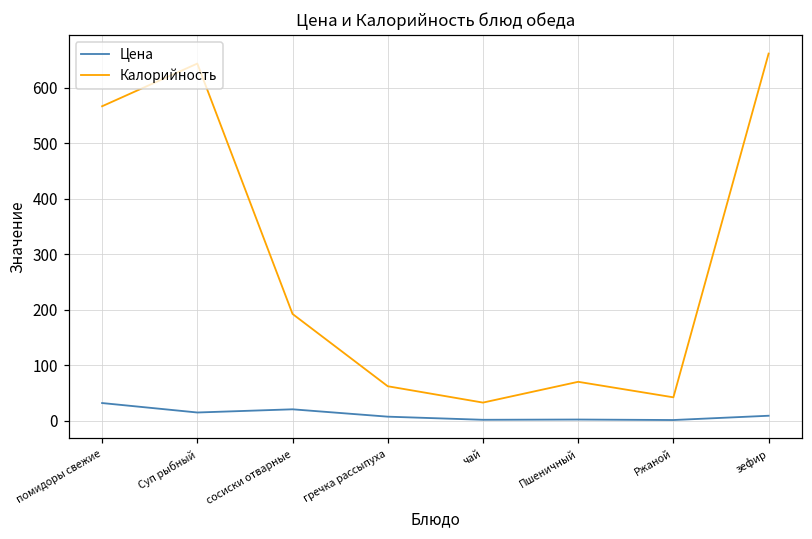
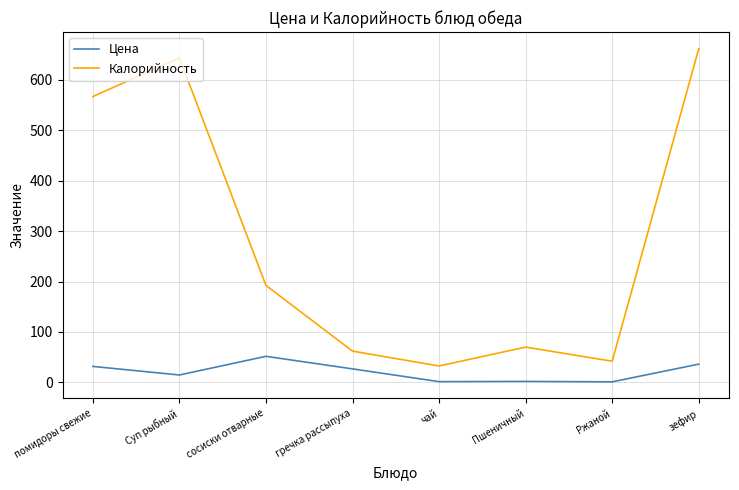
Цена, сосиски отварные: 20 -> 50
Цена, гречка рассыпуха: 10 -> 30
Цена, зефир: 10 -> 40
